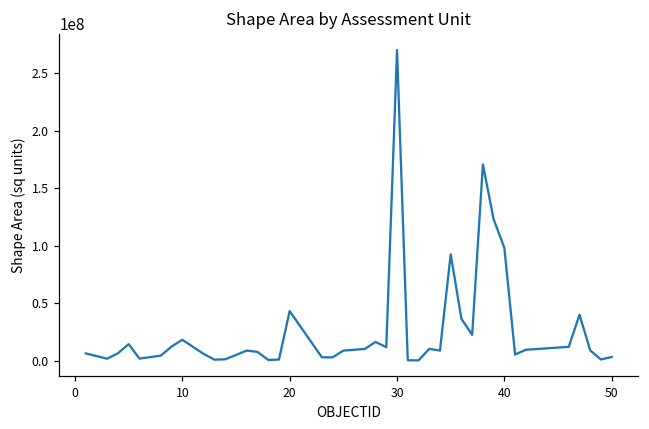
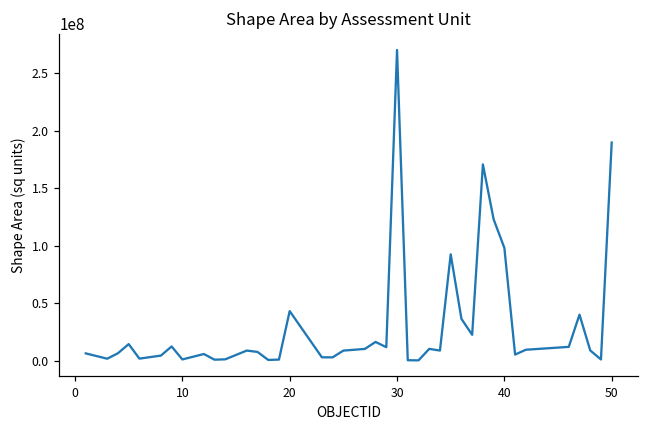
10: 18000000 -> 1000000
50: 3000000 -> 190000000
